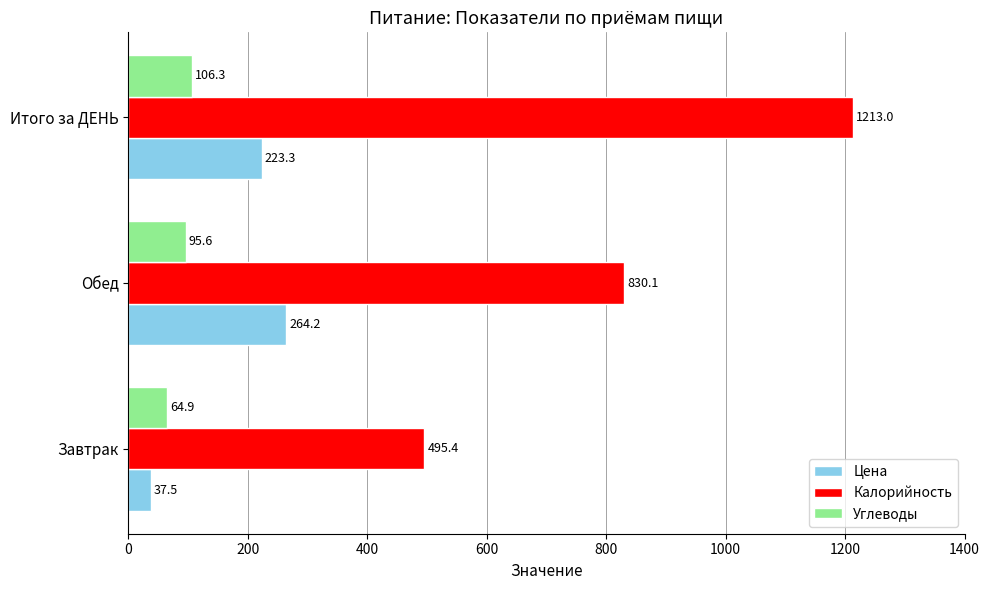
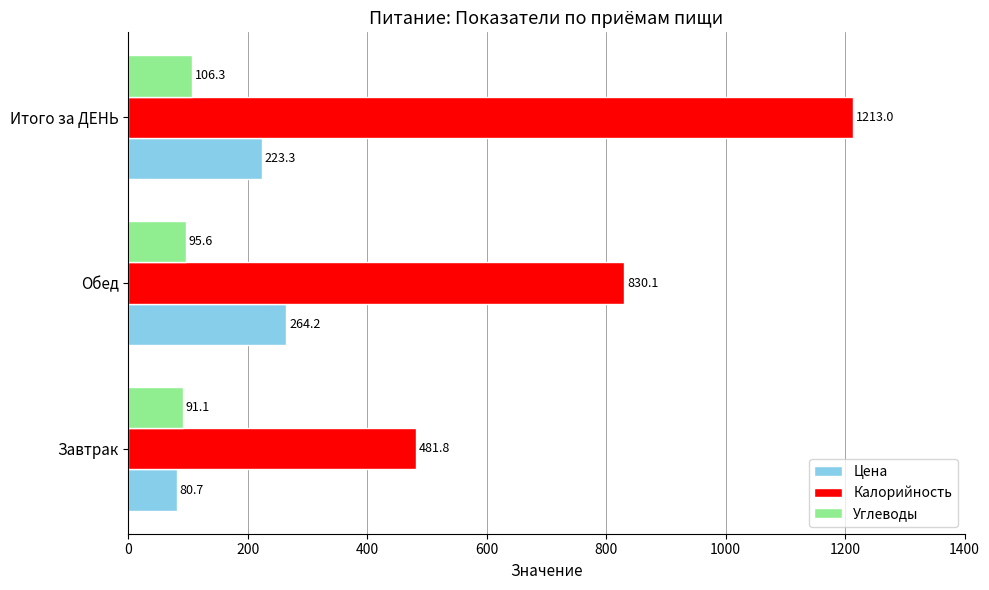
Углеводы, Завтрак: 64.9 -> 91.1
Калорийность, Завтрак: 495.4 -> 481.8
Цена, Завтрак: 37.5 -> 80.7
